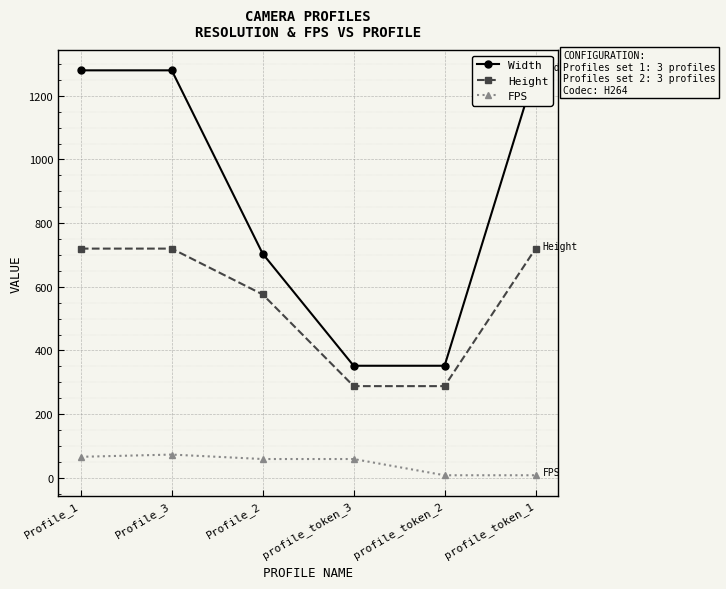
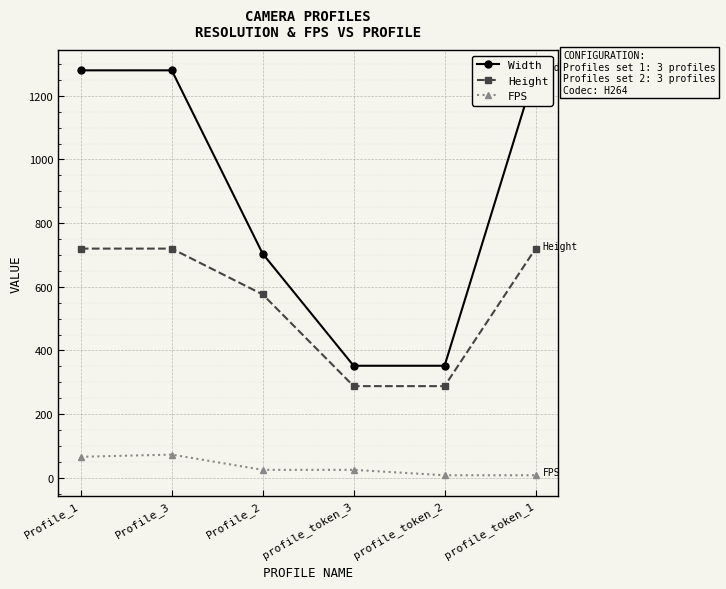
FPS, Profile_2: 60 -> 30
FPS, profile_token_3: 60 -> 30
